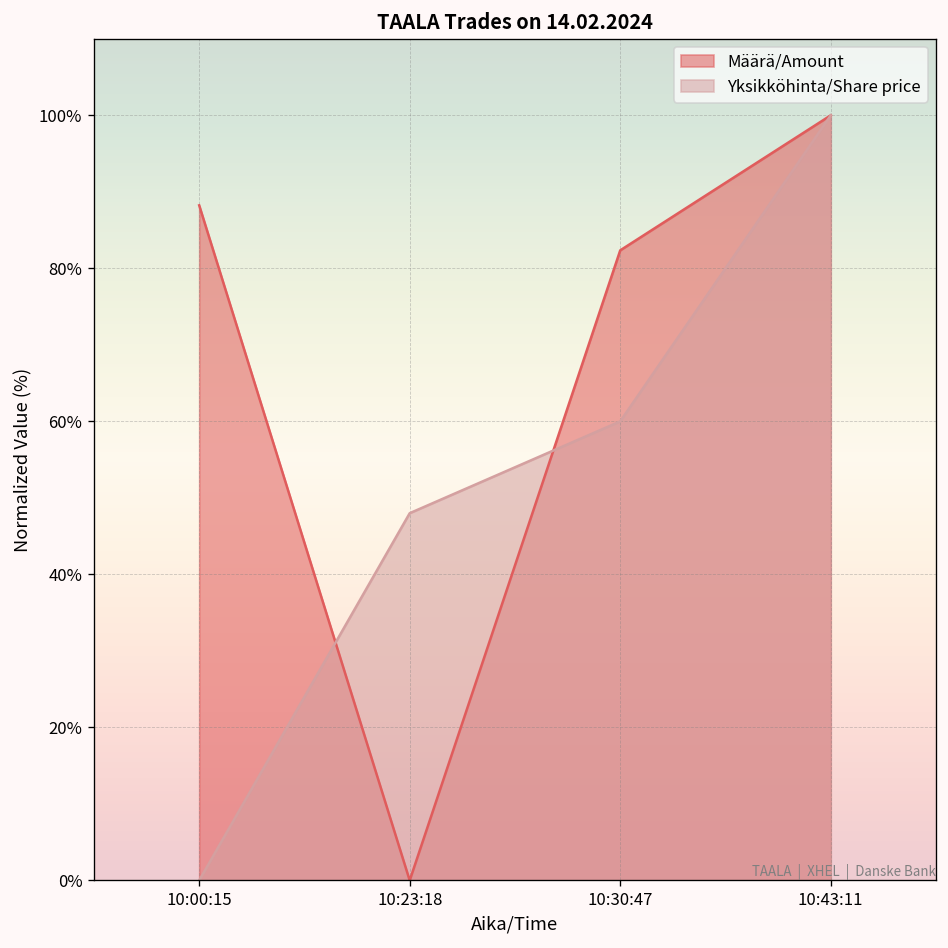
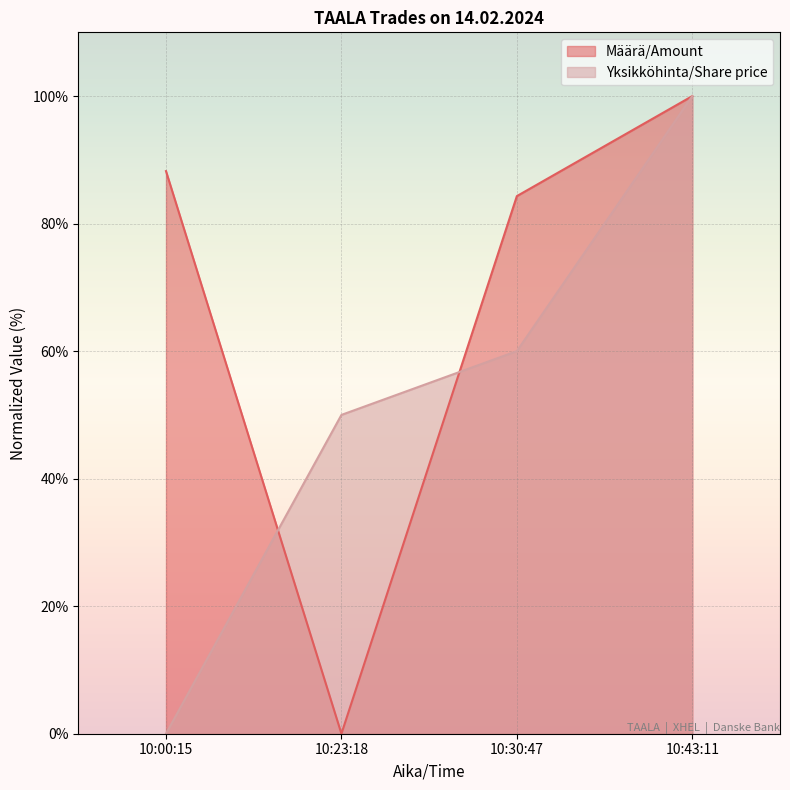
Yksikköhinta/Share price, 10:23:18: 48% -> 50%
Määrä/Amount, 10:30:47: 82% -> 84%
